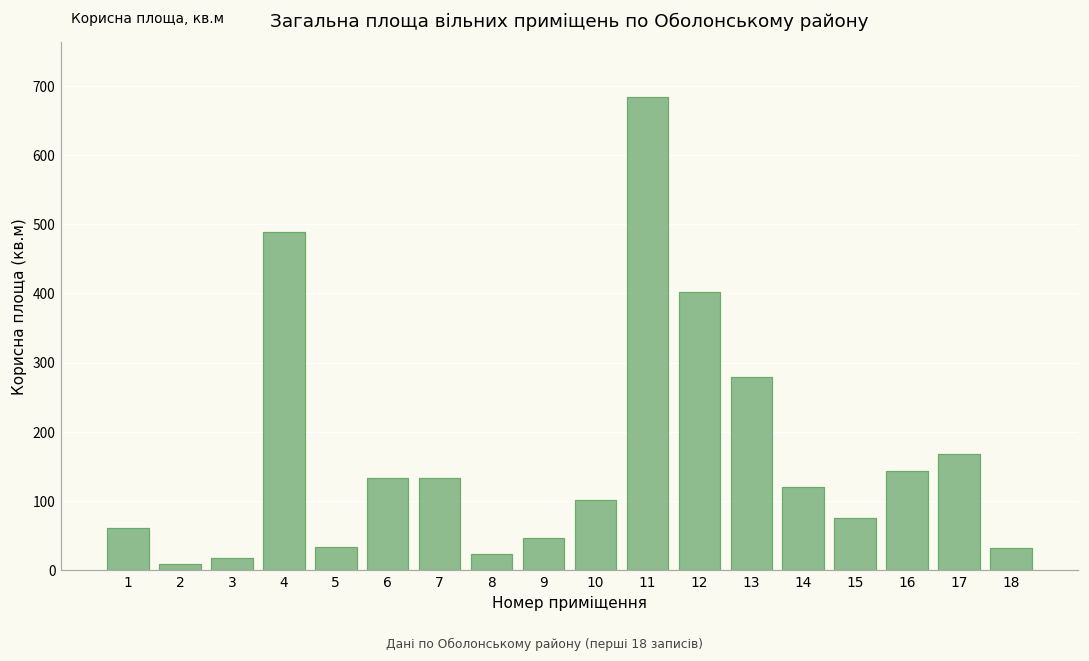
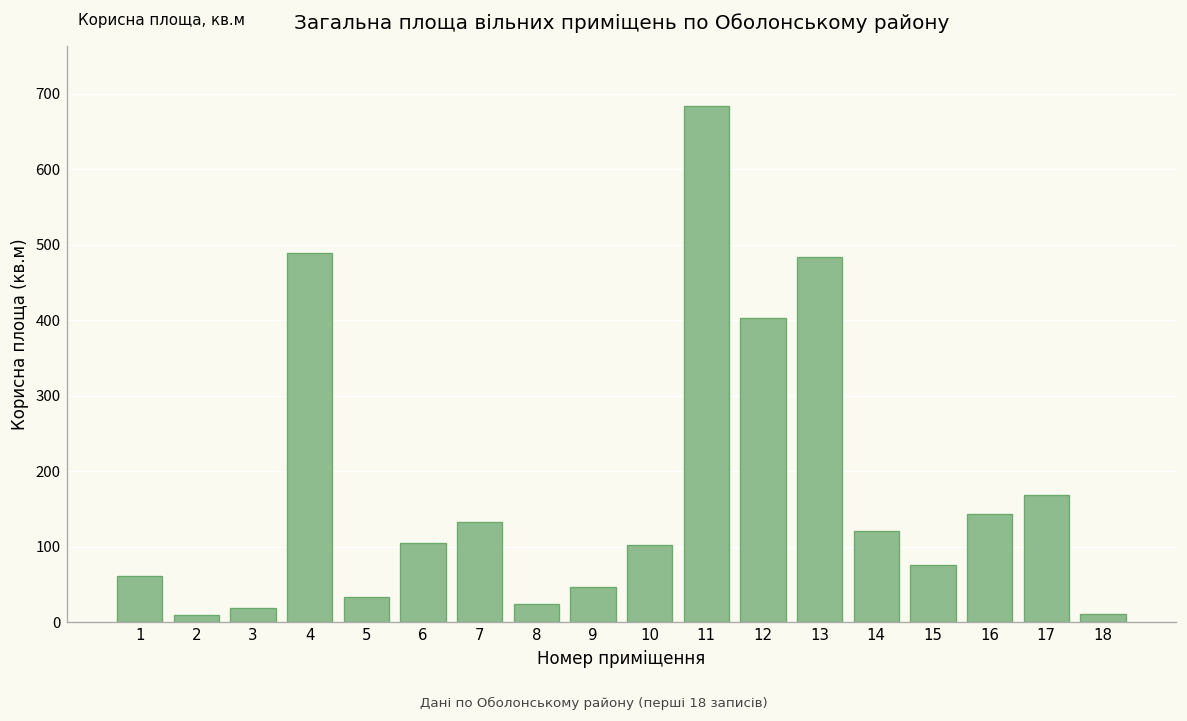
6: 130 -> 100
13: 280 -> 480
18: 30 -> 10
